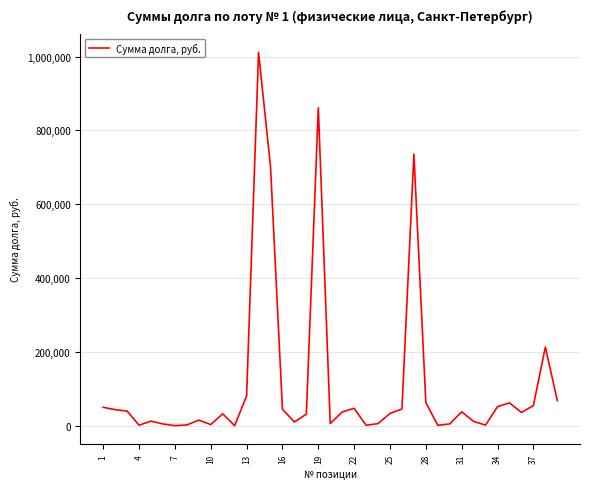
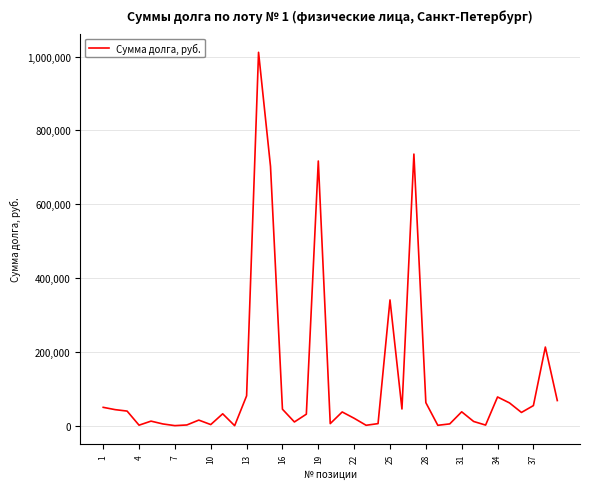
19: 860,000 -> 720,000
22: 50,000 -> 20,000
25: 30,000 -> 340,000
34: 50,000 -> 80,000
